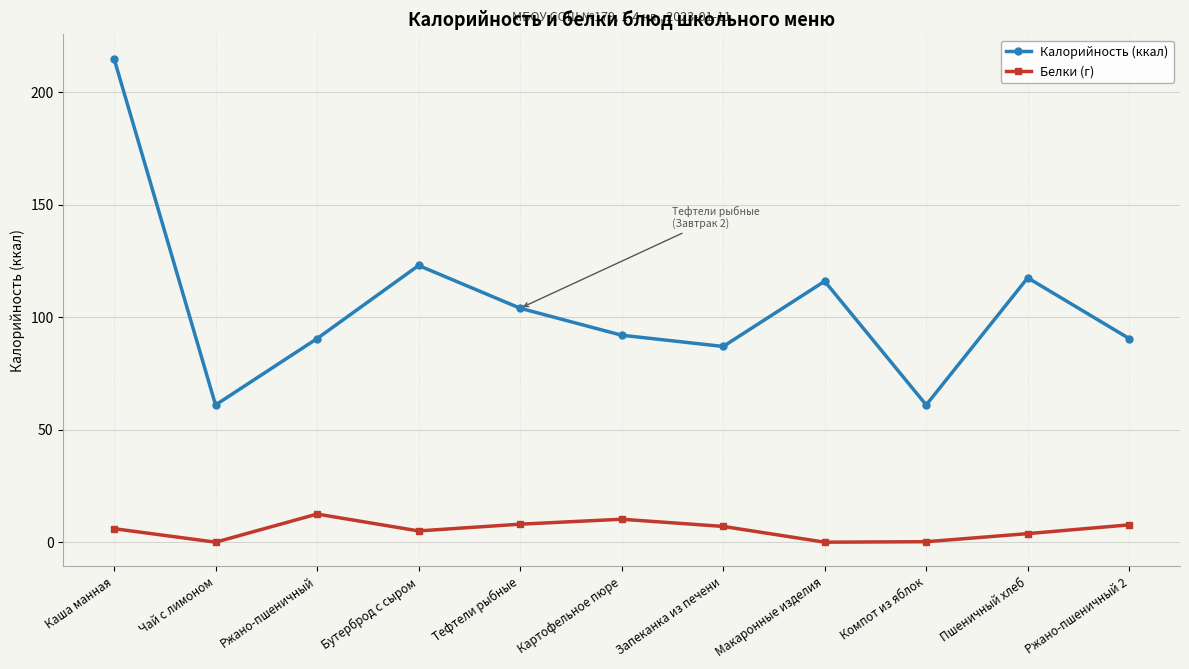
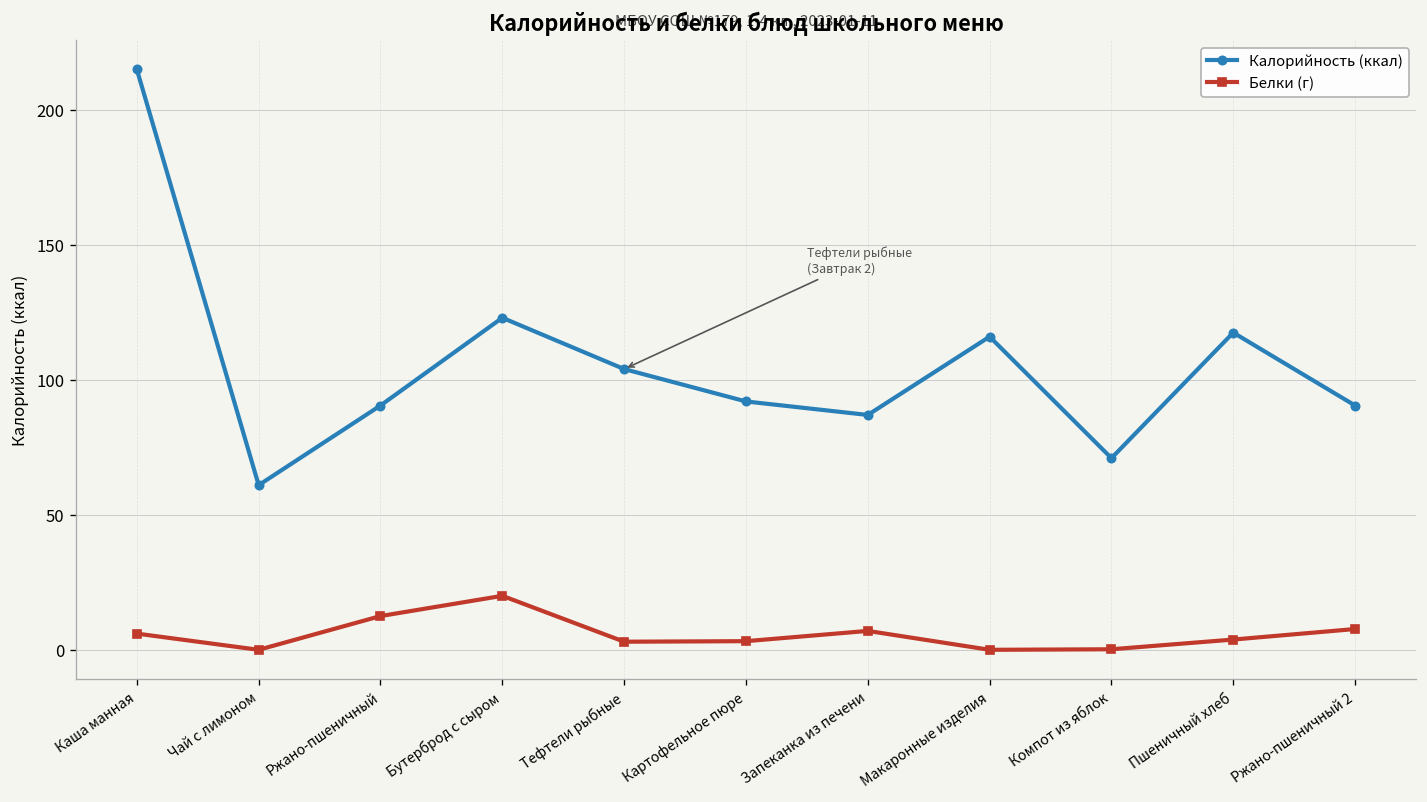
Белки (г), Бутерброд с сыром: 5 -> 20
Белки (г), Тефтели рыбные: 8 -> 3
Белки (г), Картофельное пюре: 10 -> 3
Калорийность (ккал), Компот из яблок: 61 -> 71
